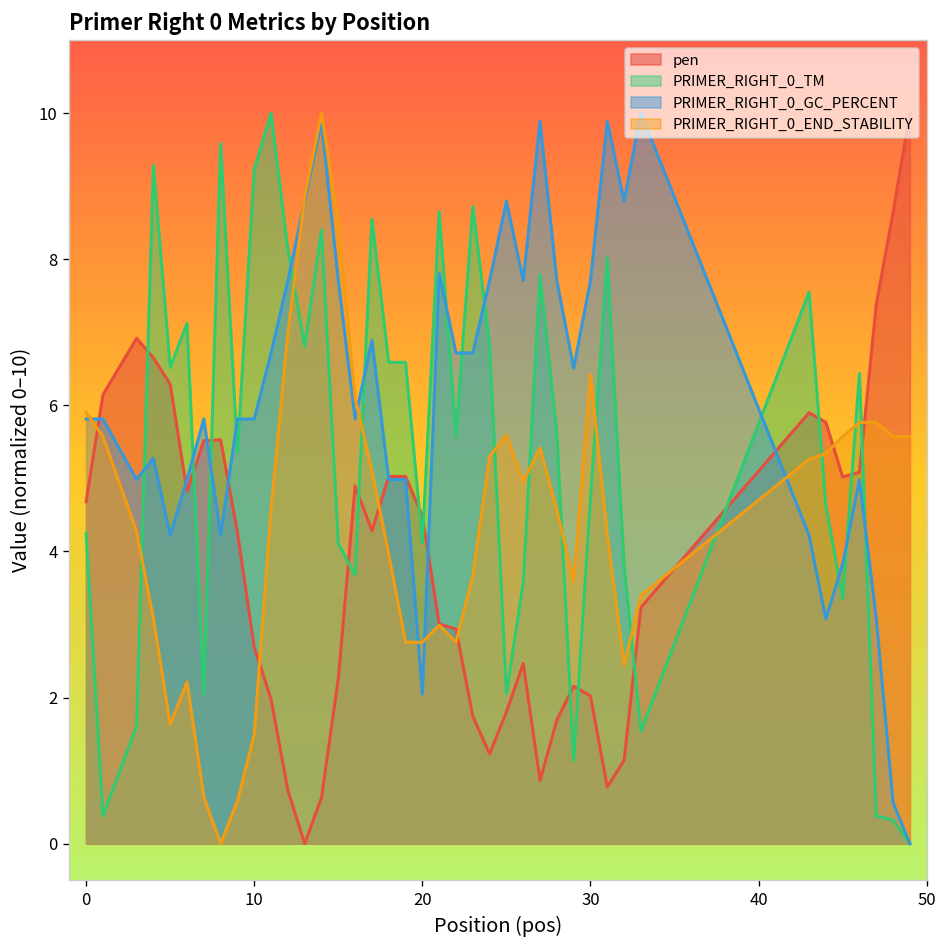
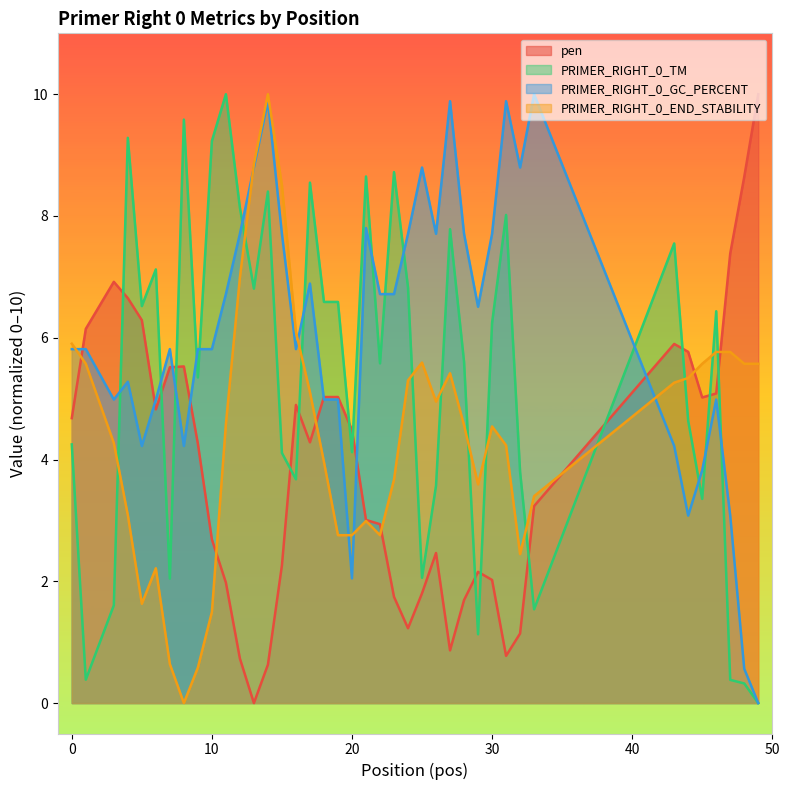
PRIMER_RIGHT_0_TM, 30: 4.7 -> 6.2
PRIMER_RIGHT_0_END_STABILITY, 30: 6.4 -> 4.5
